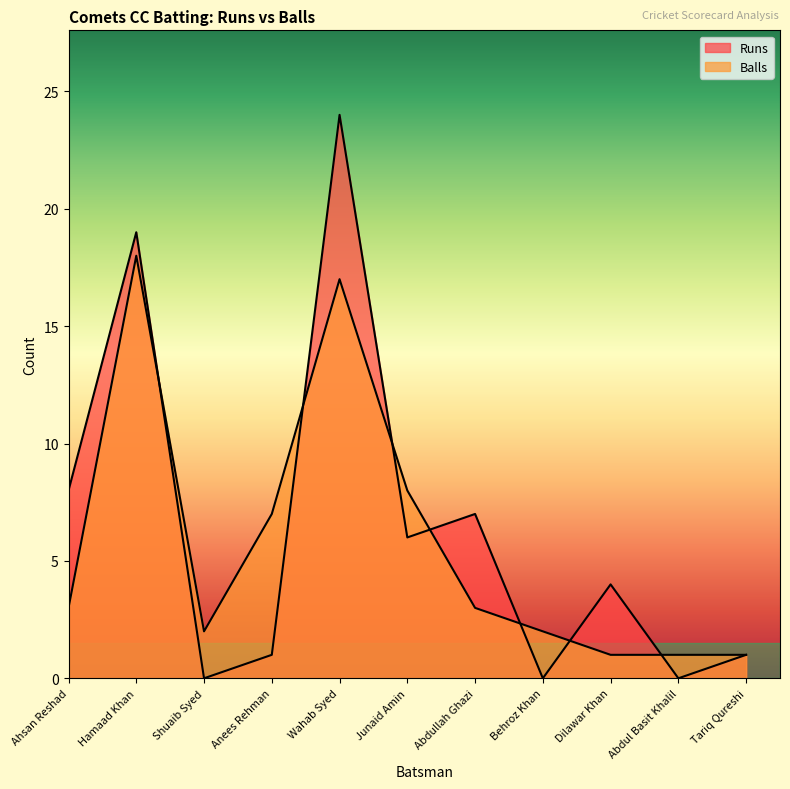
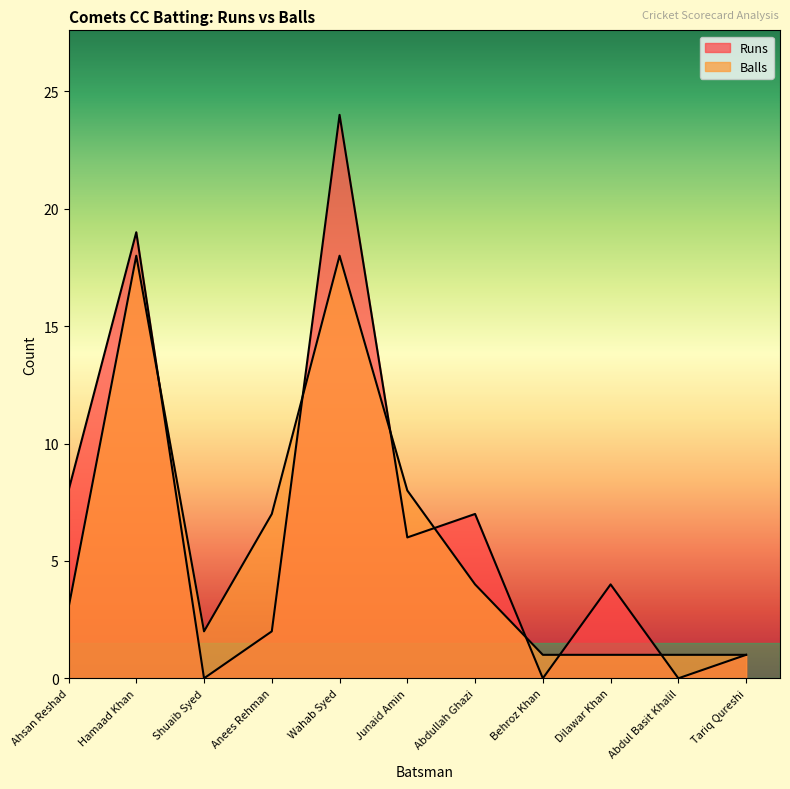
Runs, Anees Rehman: 1 -> 2
Balls, Wahab Syed: 17 -> 18
Balls, Abdullah Ghazi: 3 -> 4
Balls, Behroz Khan: 2 -> 1
